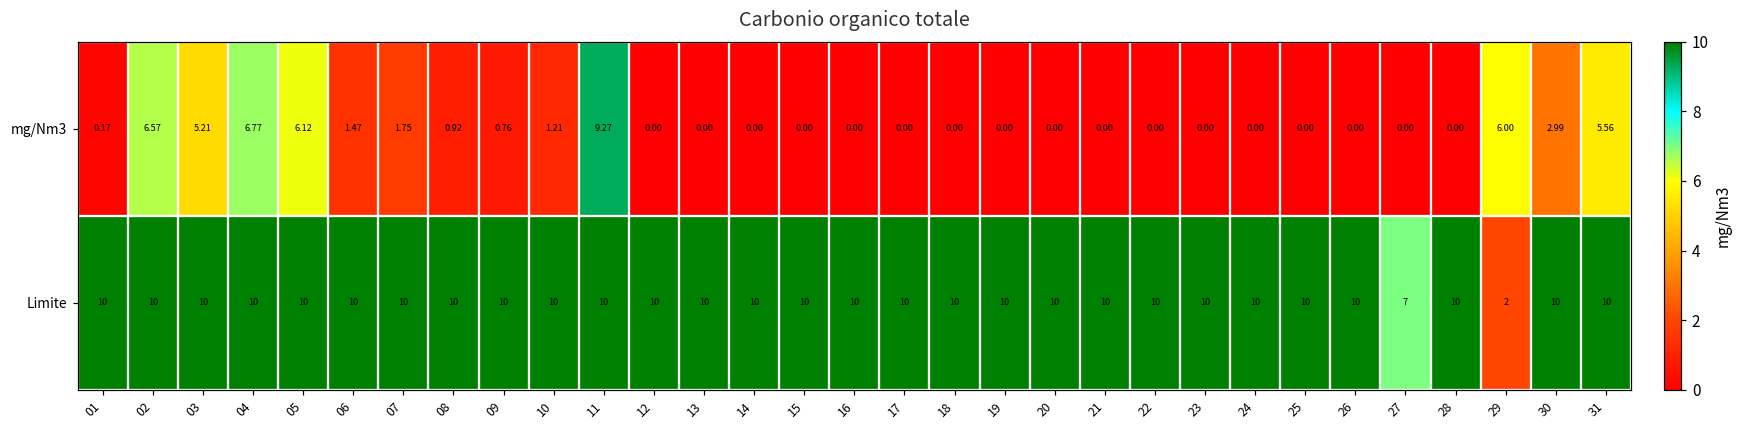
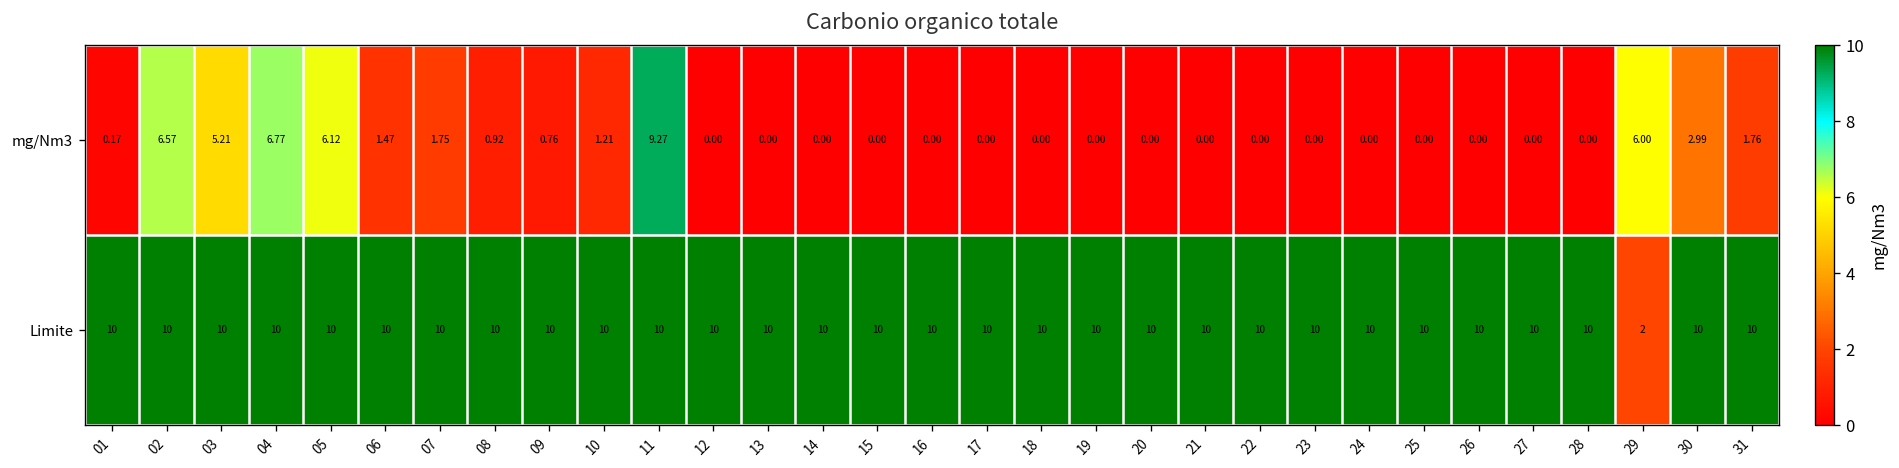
mg/Nm3, 31: 5.56 -> 1.76
Limite, 27: 7 -> 10
